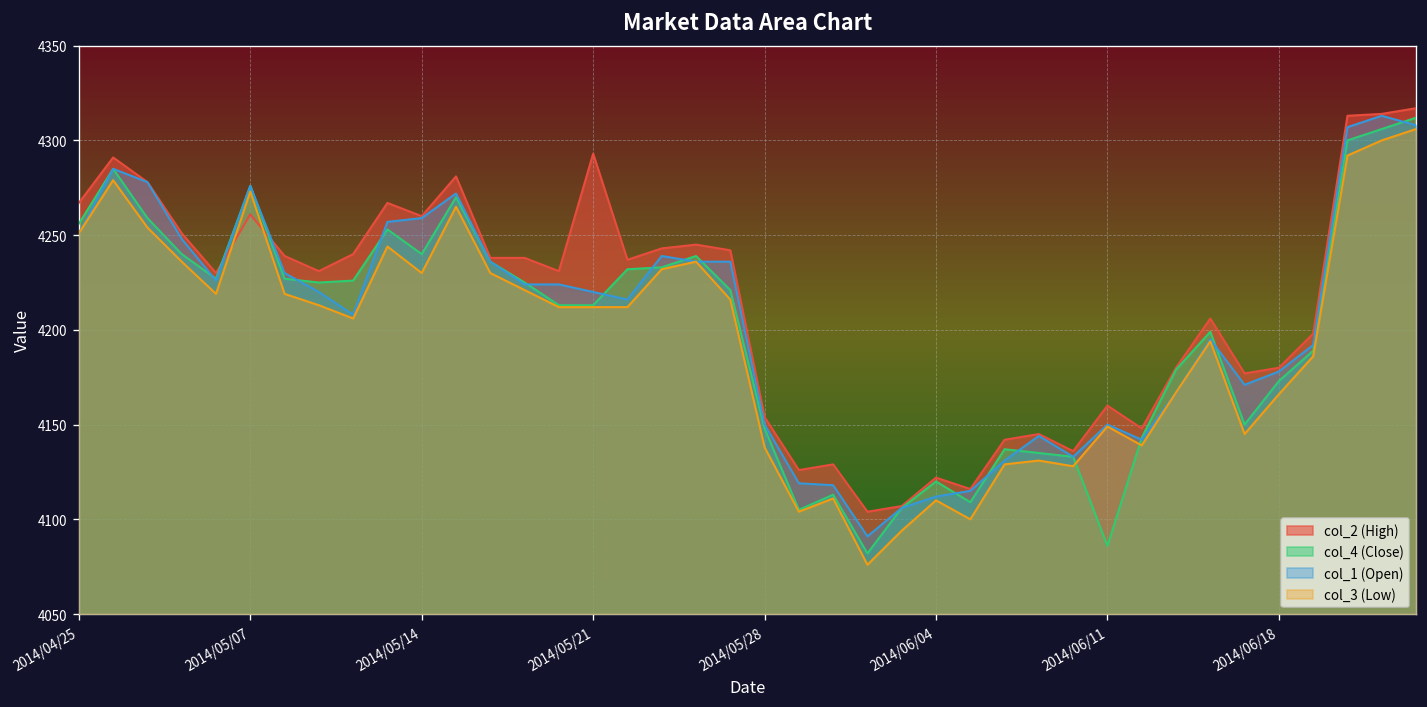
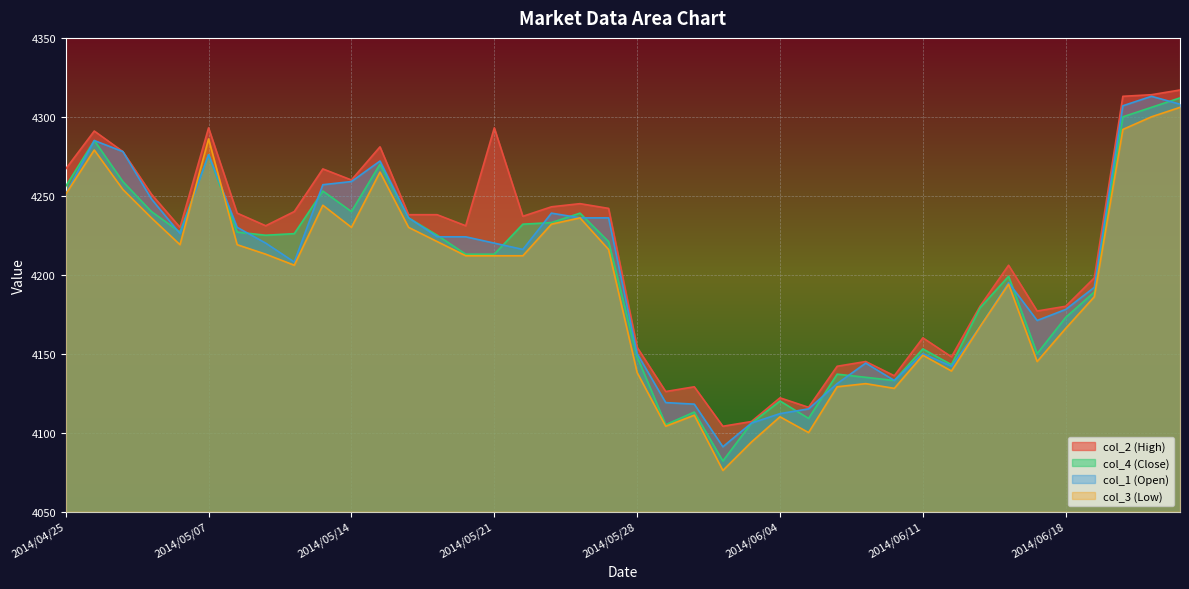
col_2 (High), 2014/05/07: 4261 -> 4293
col_3 (Low), 2014/05/07: 4273 -> 4286
col_4 (Close), 2014/06/11: 4086 -> 4153
